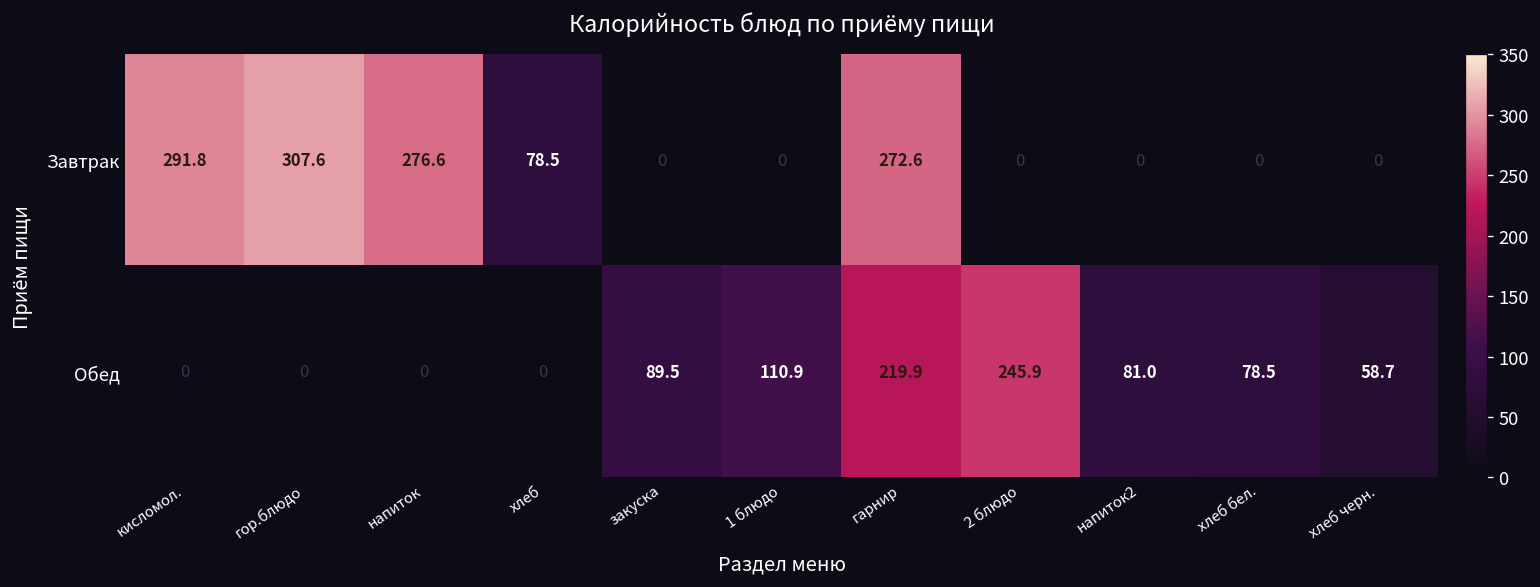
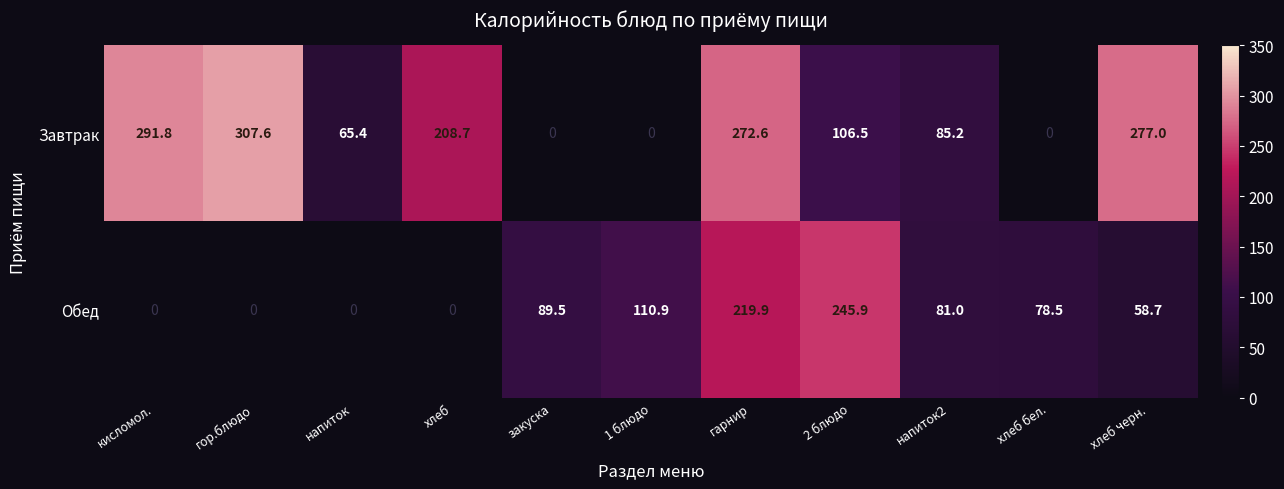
Завтрак, напиток: 276.6 -> 65.4
Завтрак, хлеб: 78.5 -> 208.7
Завтрак, 2 блюдо: 0 -> 106.5
Завтрак, напиток2: 0 -> 85.2
Завтрак, хлеб черн.: 0 -> 277.0
